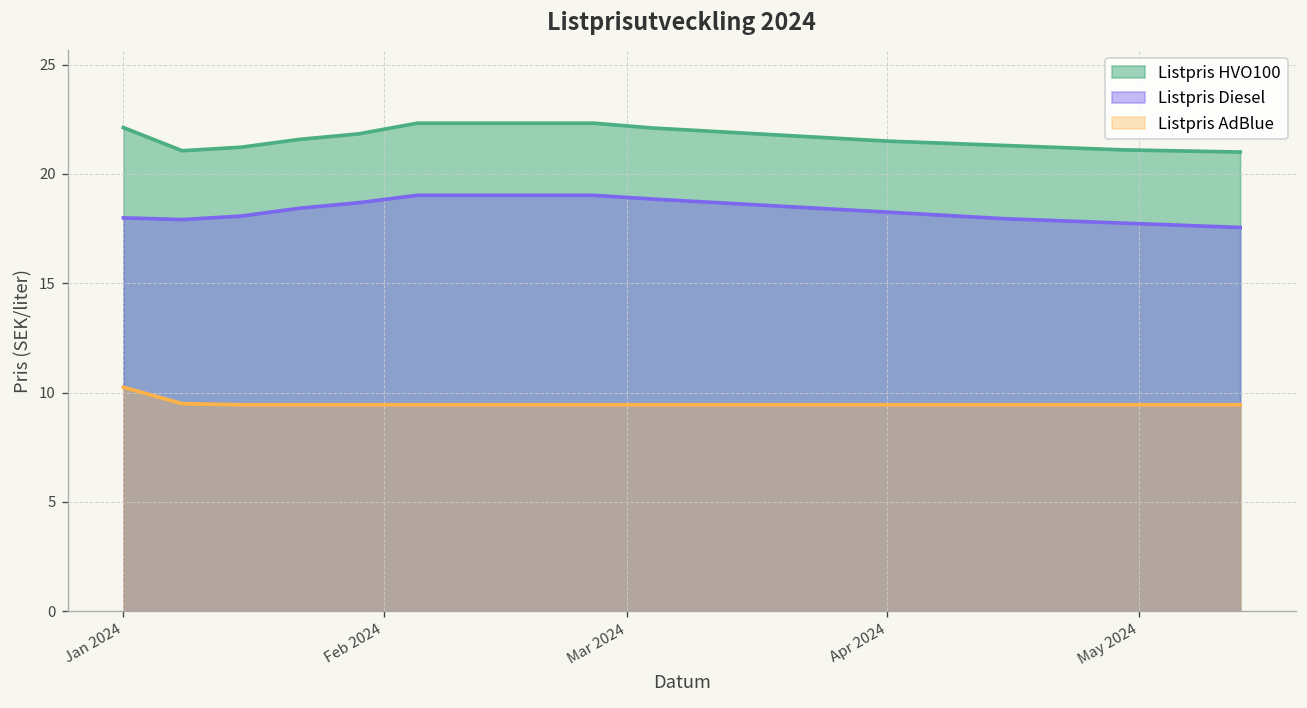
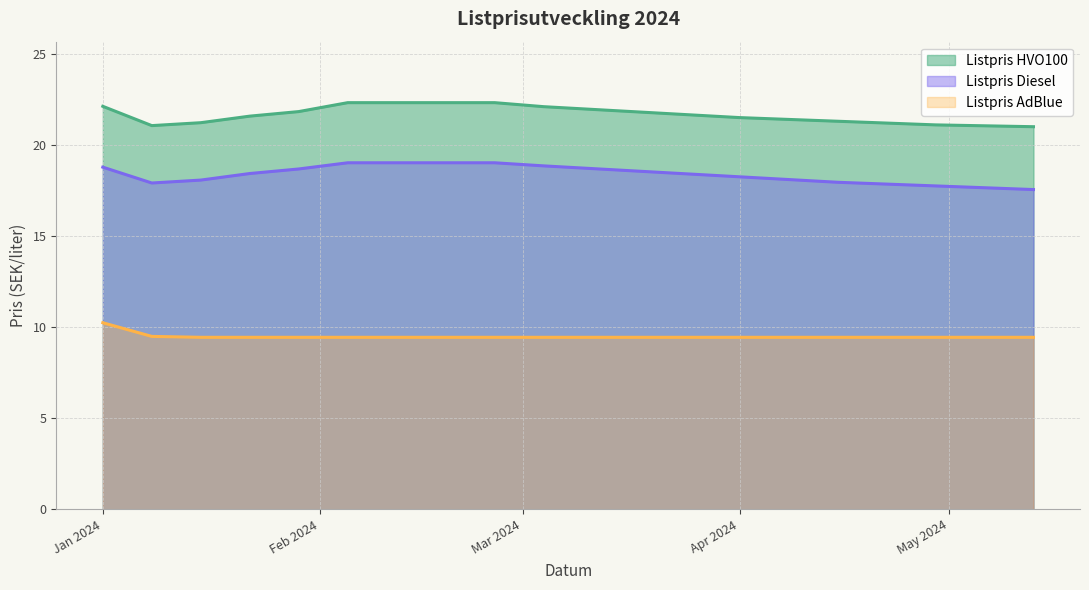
Listpris Diesel, Jan 2024: 18.0 -> 18.8
